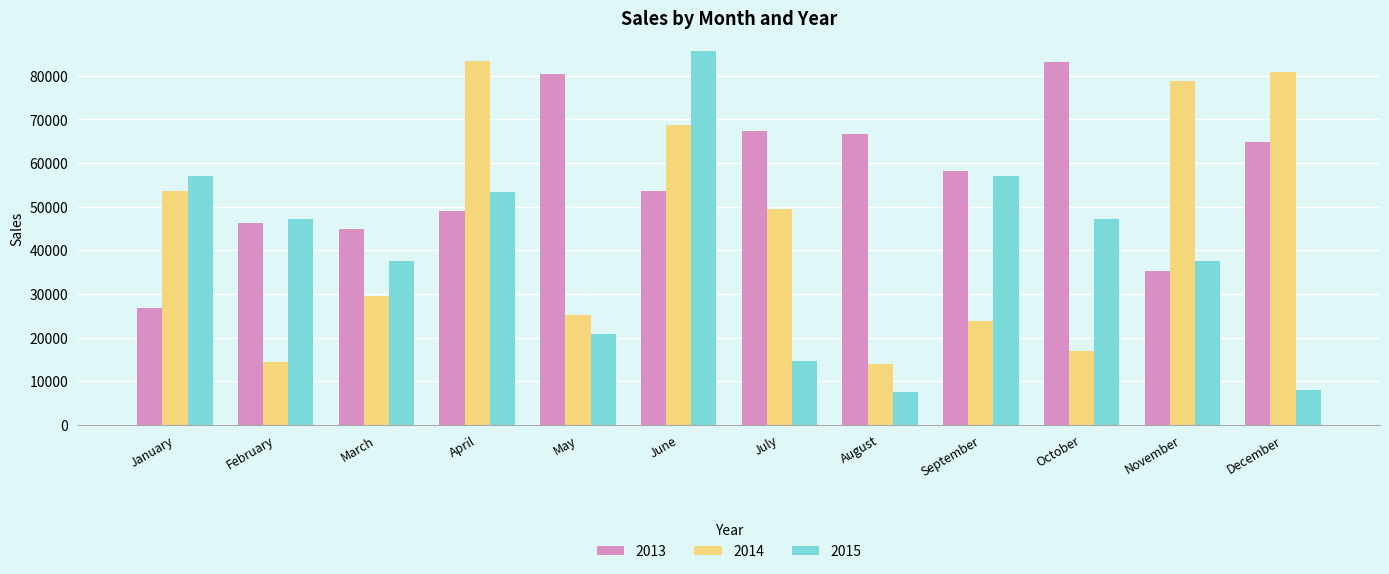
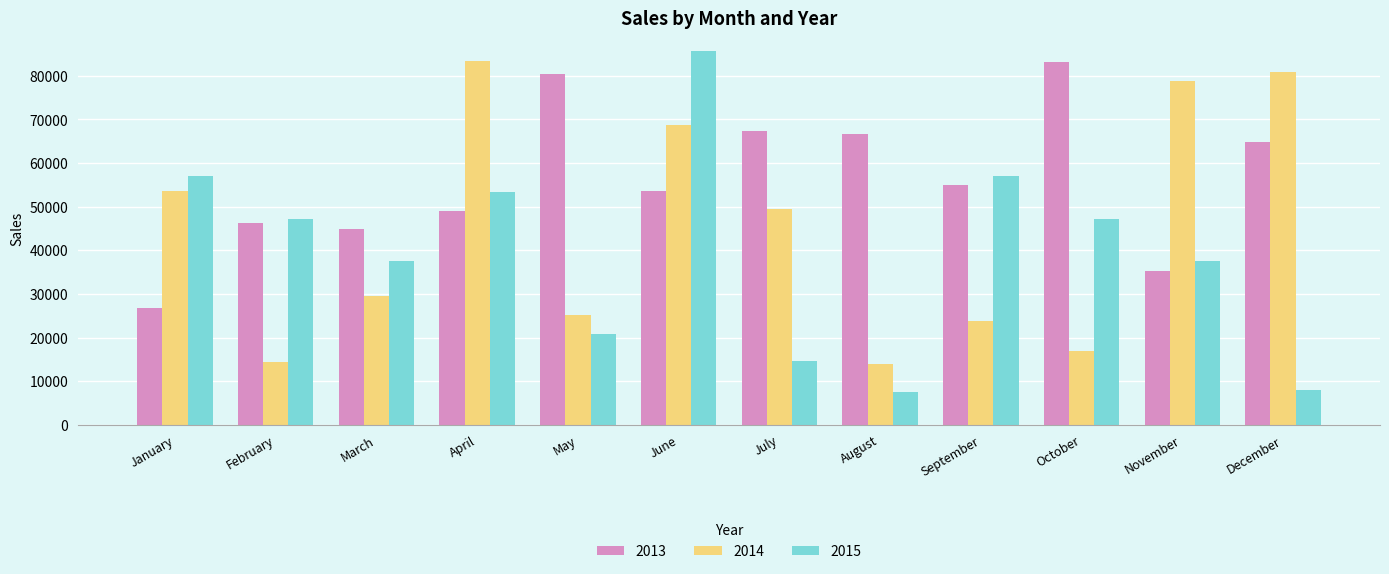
2013, September: 58000 -> 55000
